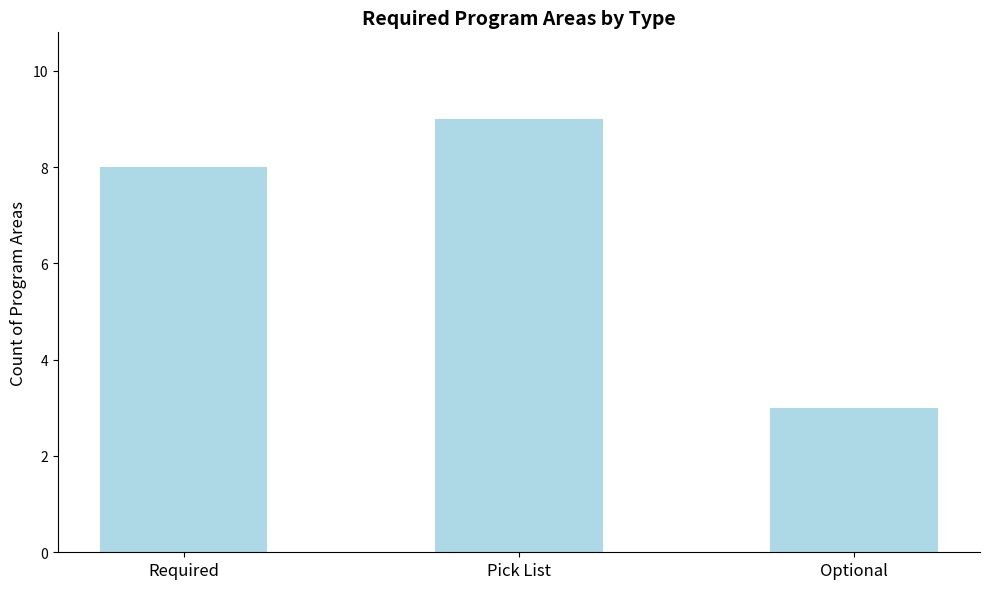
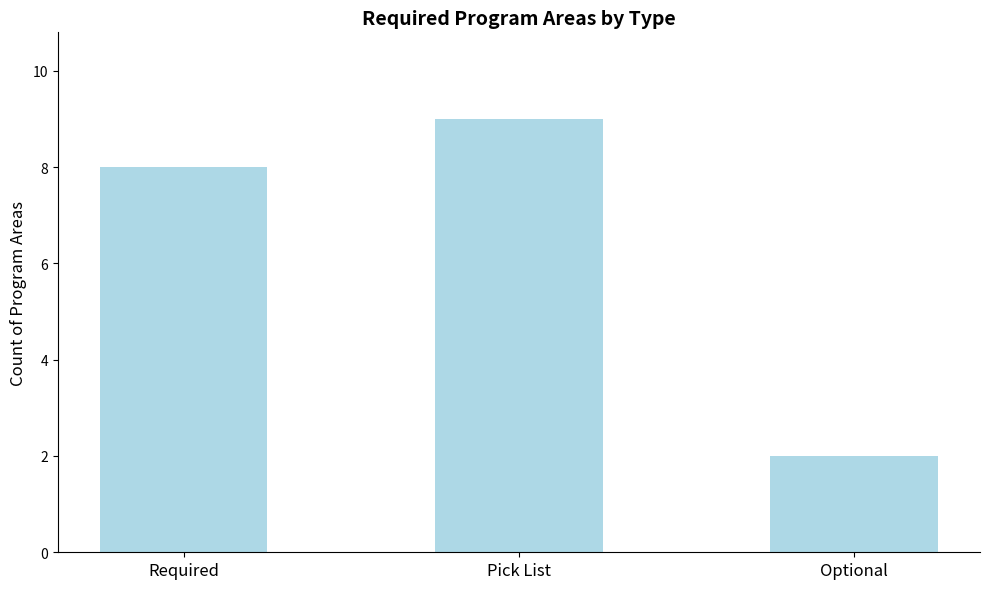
Optional: 3 -> 2
